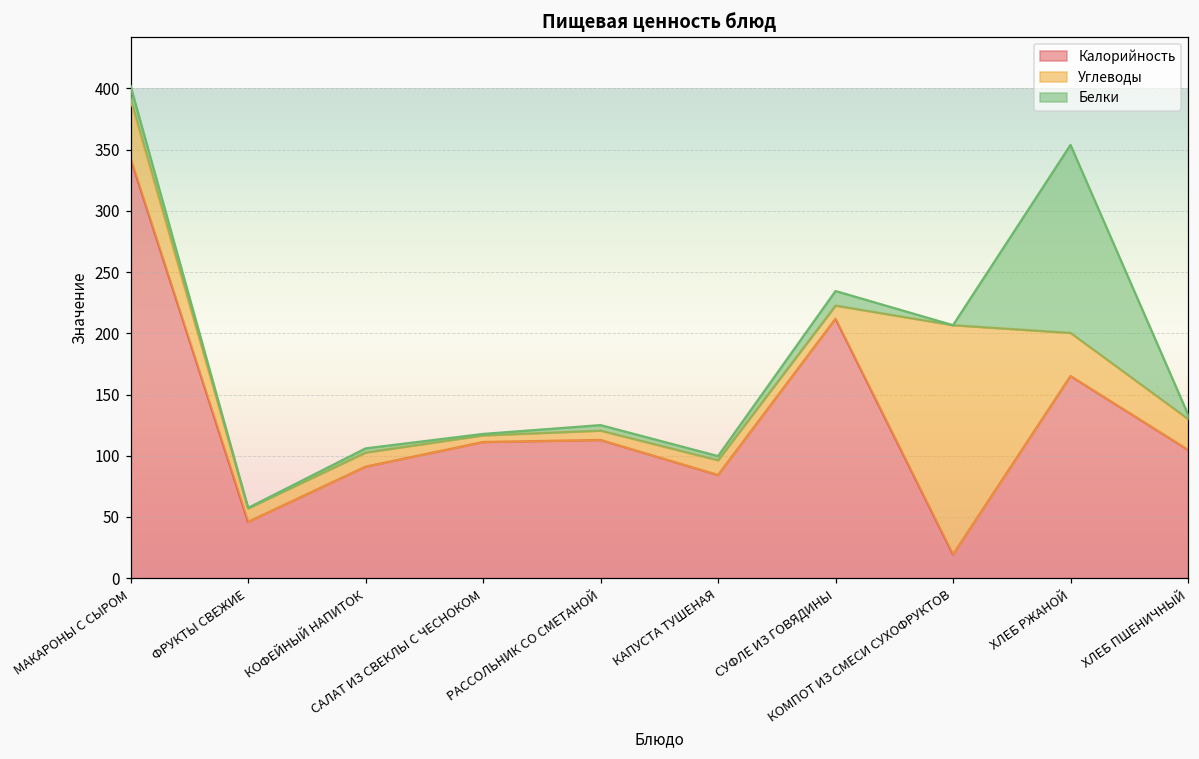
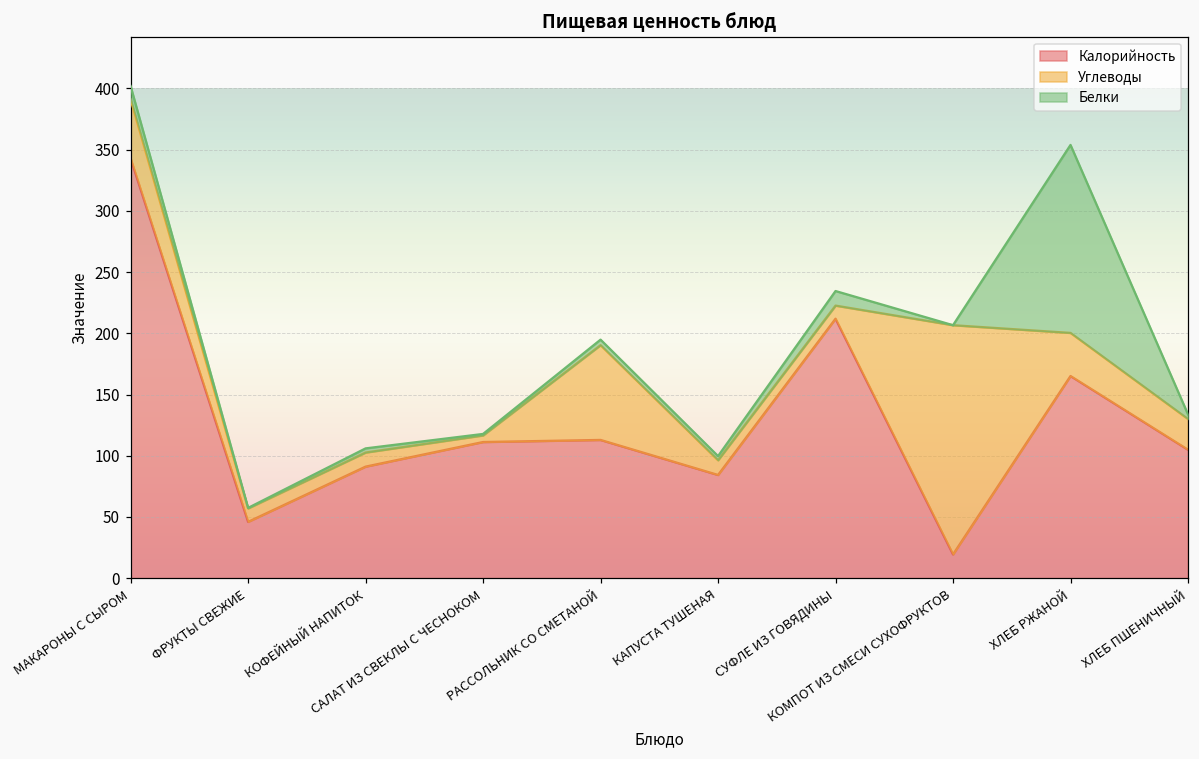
Углеводы, РАССОЛЬНИК СО СМЕТАНОЙ: 8 -> 77
